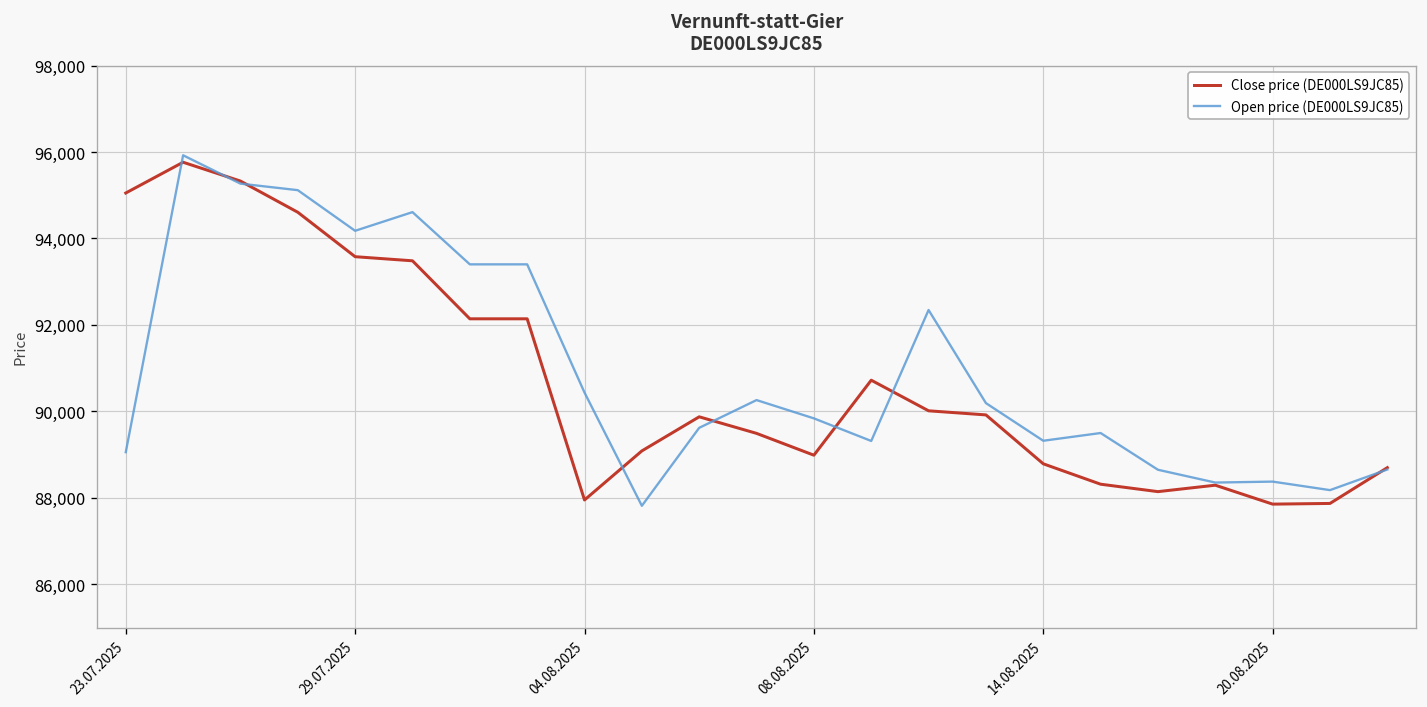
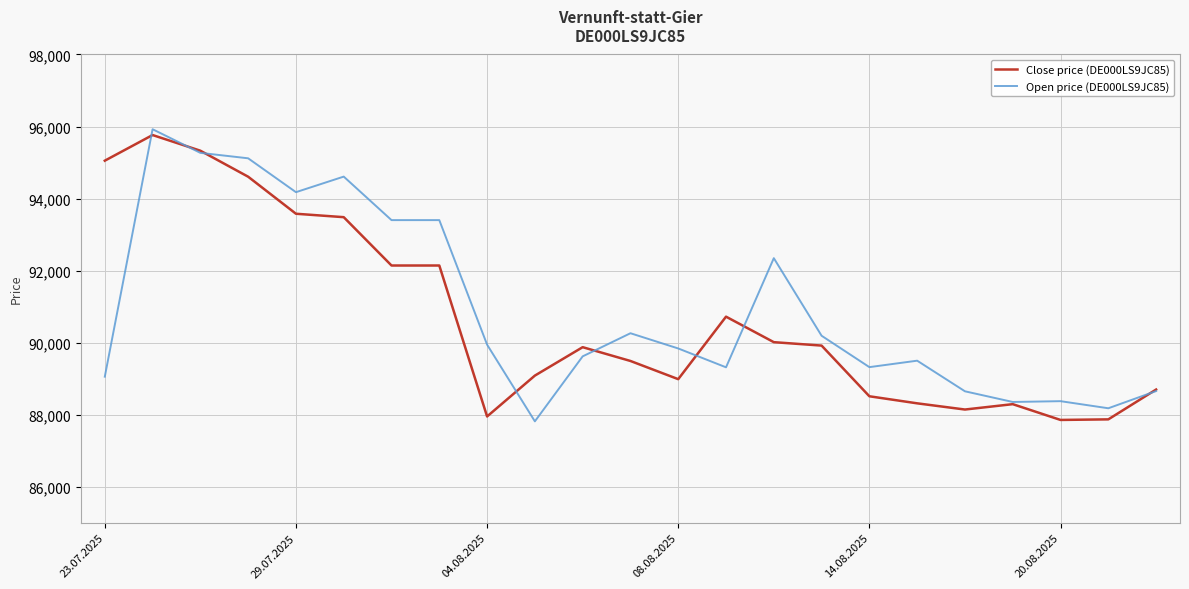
Open price (DE000LS9JC85), 04.08.2025: 90,400 -> 89,900
Close price (DE000LS9JC85), 14.08.2025: 88,800 -> 88,500
